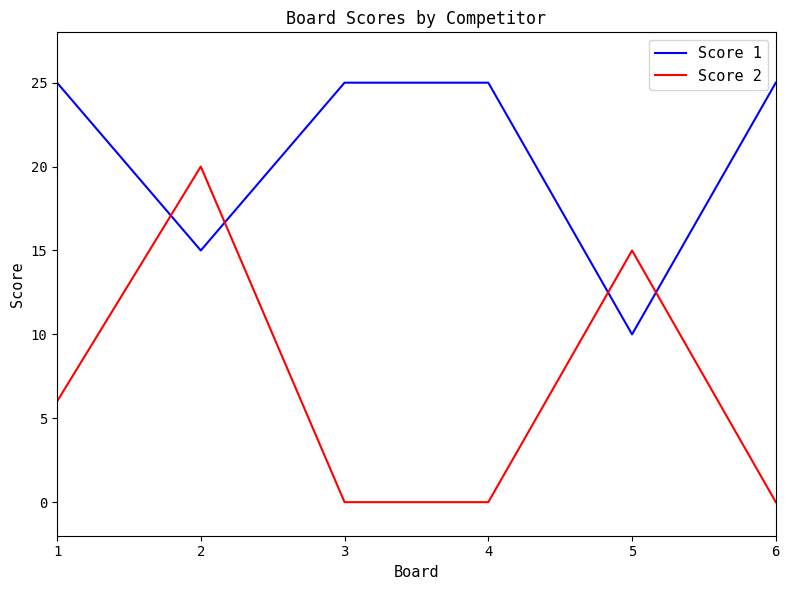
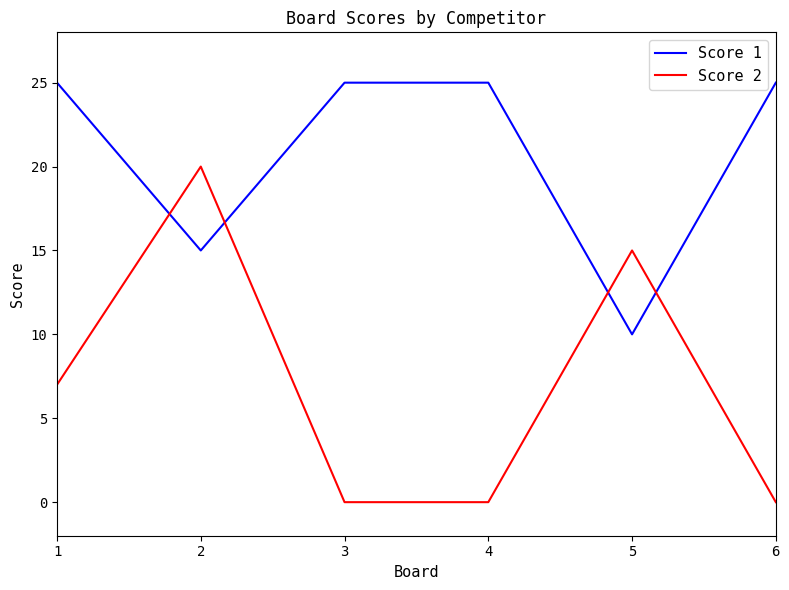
Score 2, 1: 6 -> 7
